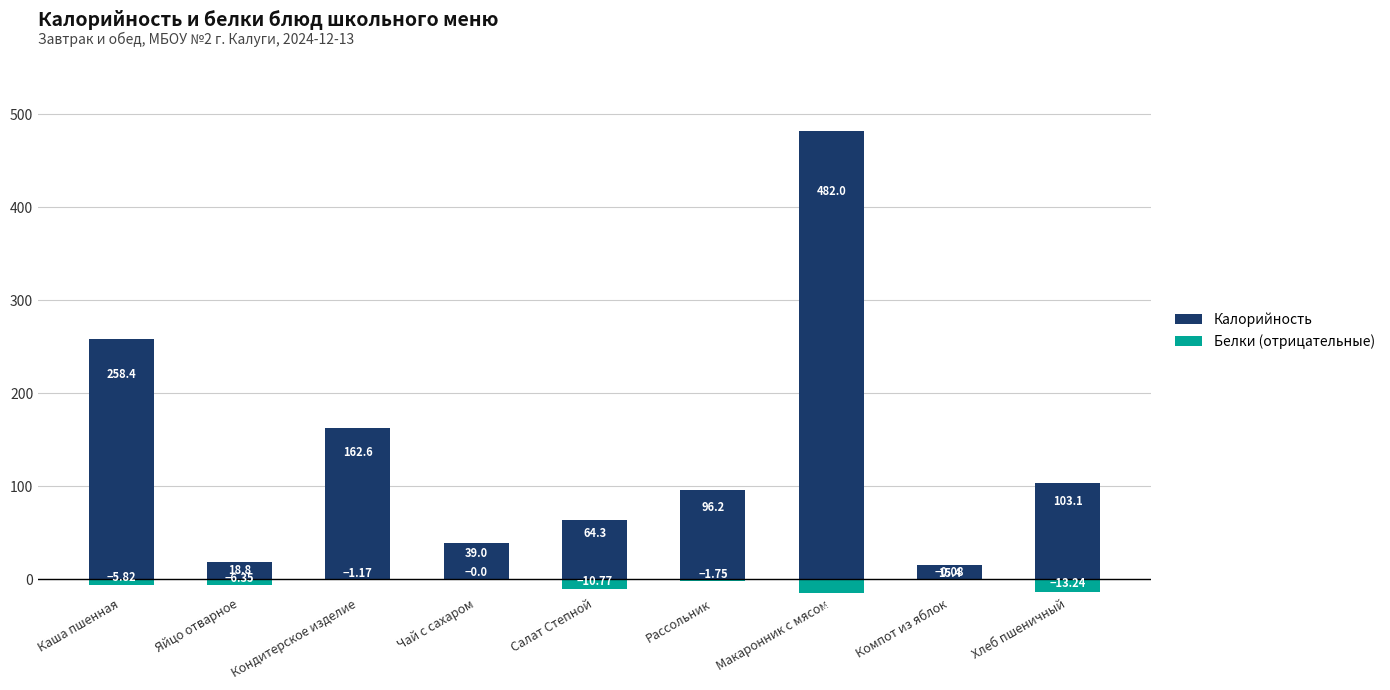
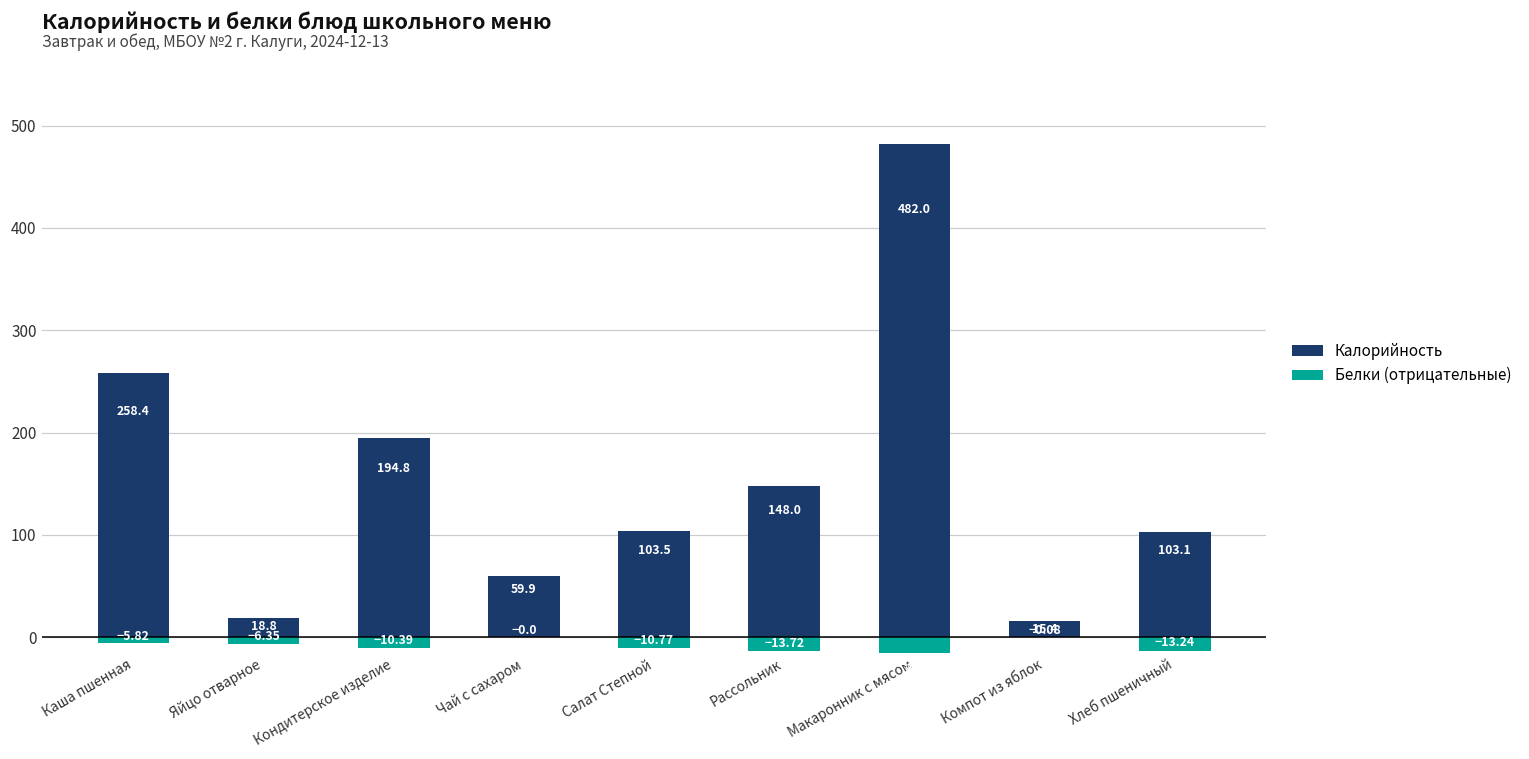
Калорийность, Кондитерское изделие: 162.6 -> 194.8
Белки (отрицательные), Кондитерское изделие: -1.17 -> -10.39
Калорийность, Чай с сахаром: 39.0 -> 59.9
Калорийность, Салат Степной: 64.3 -> 103.5
Калорийность, Рассольник: 96.2 -> 148.0
Белки (отрицательные), Рассольник: -1.75 -> -13.72
